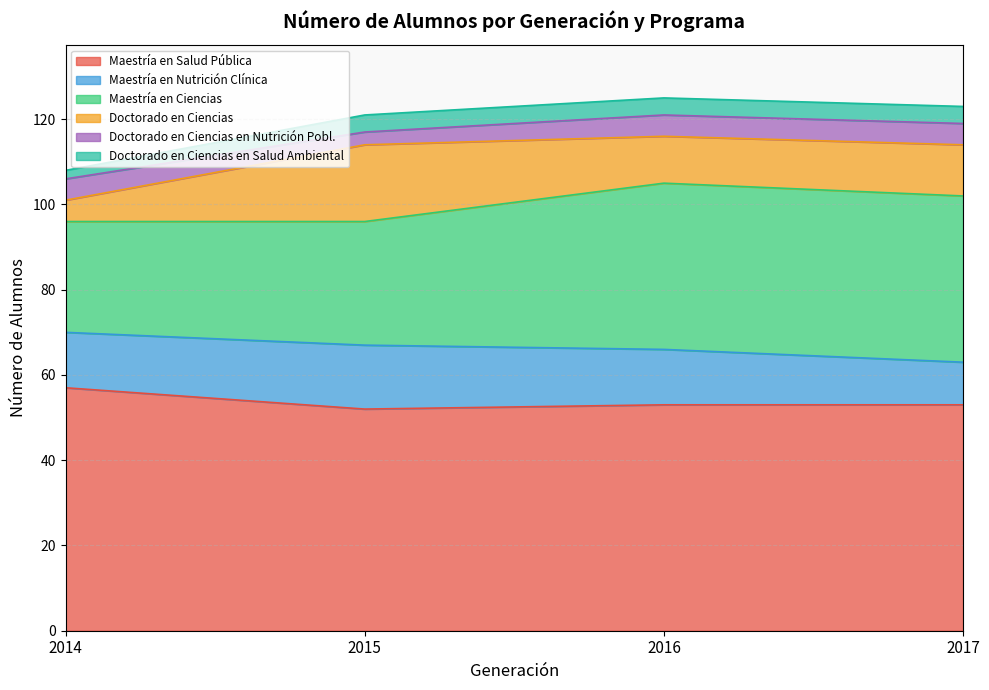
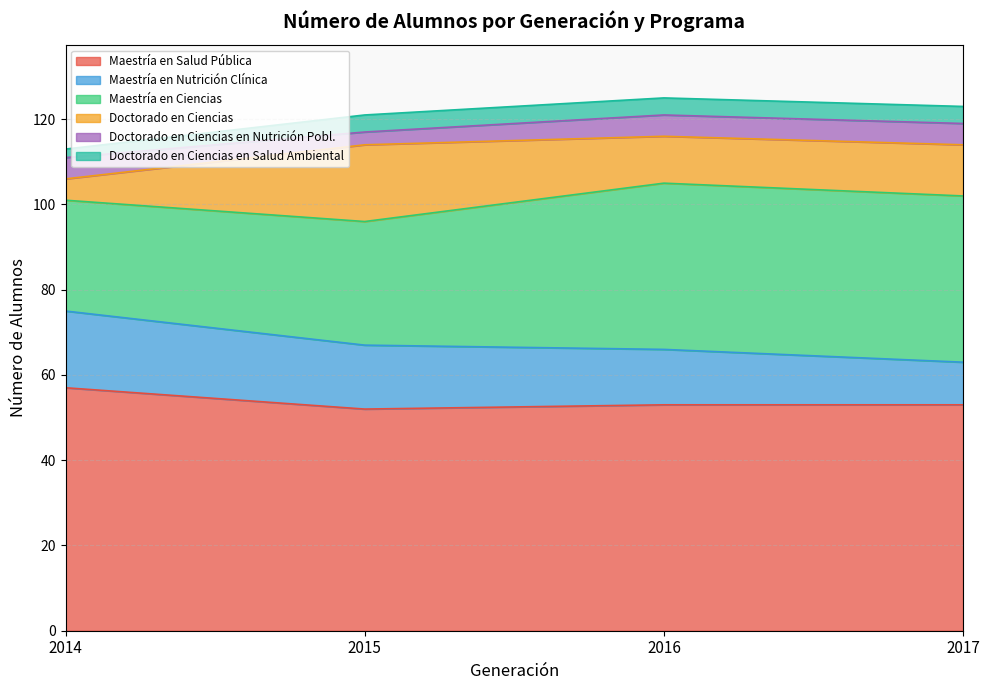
Maestría en Nutrición Clínica, 2014: 13 -> 18
